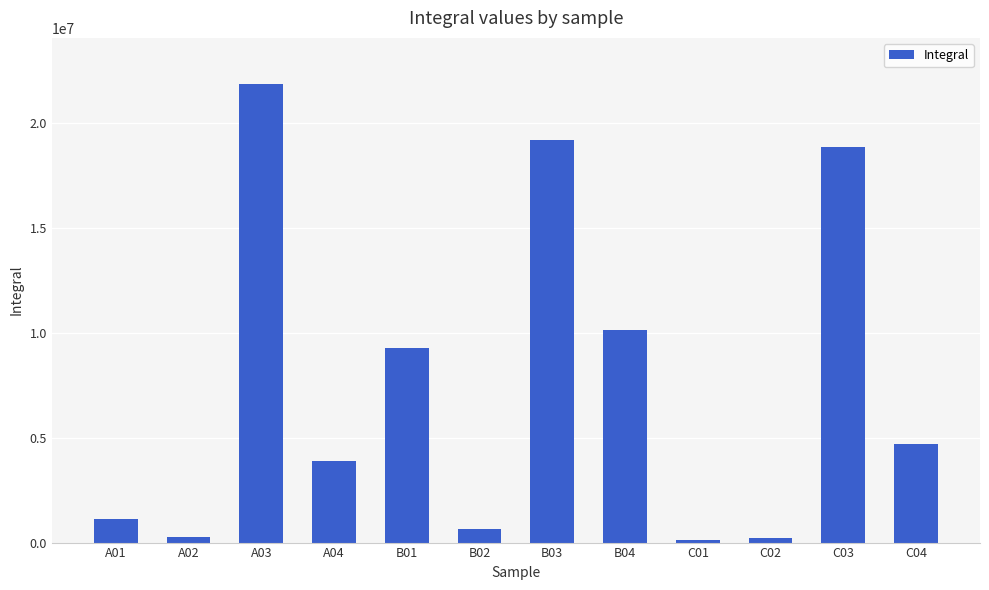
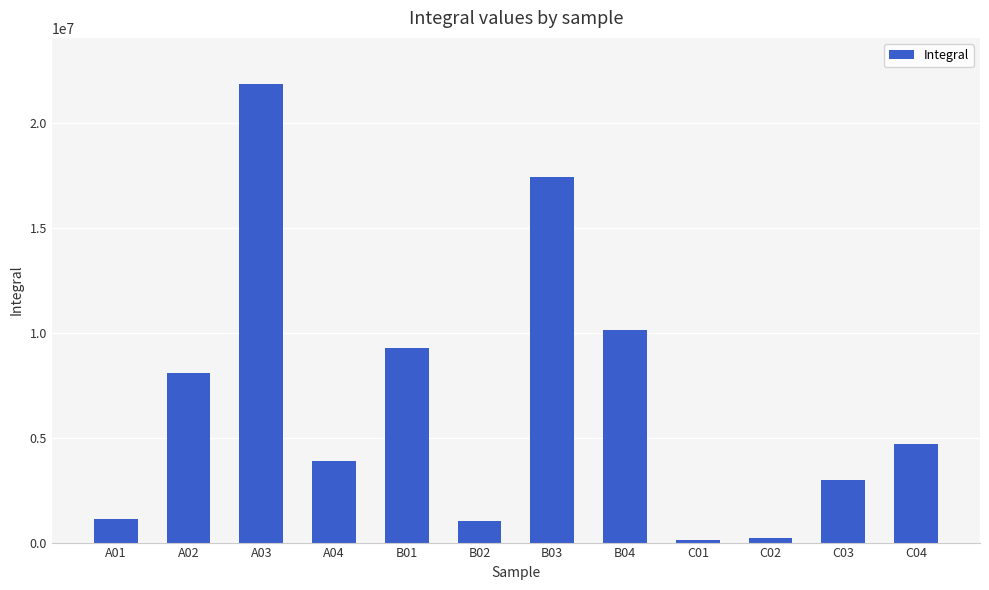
A02: 300000 -> 8100000
B02: 600000 -> 1000000
B03: 19200000 -> 17400000
C03: 18800000 -> 3000000
